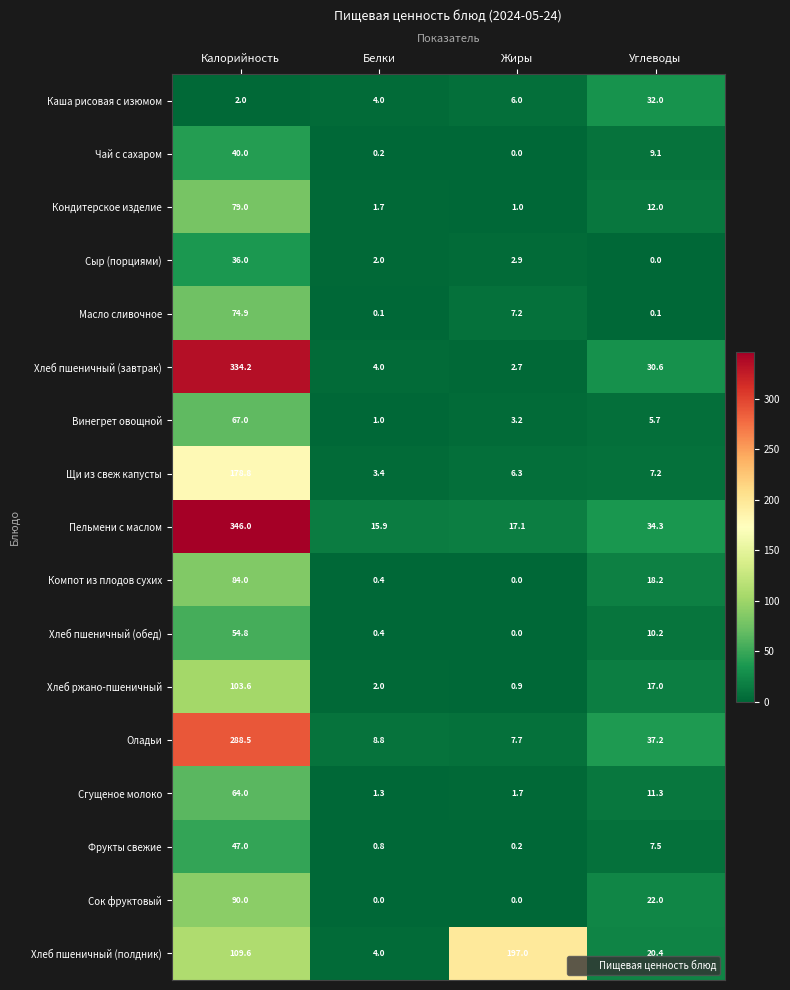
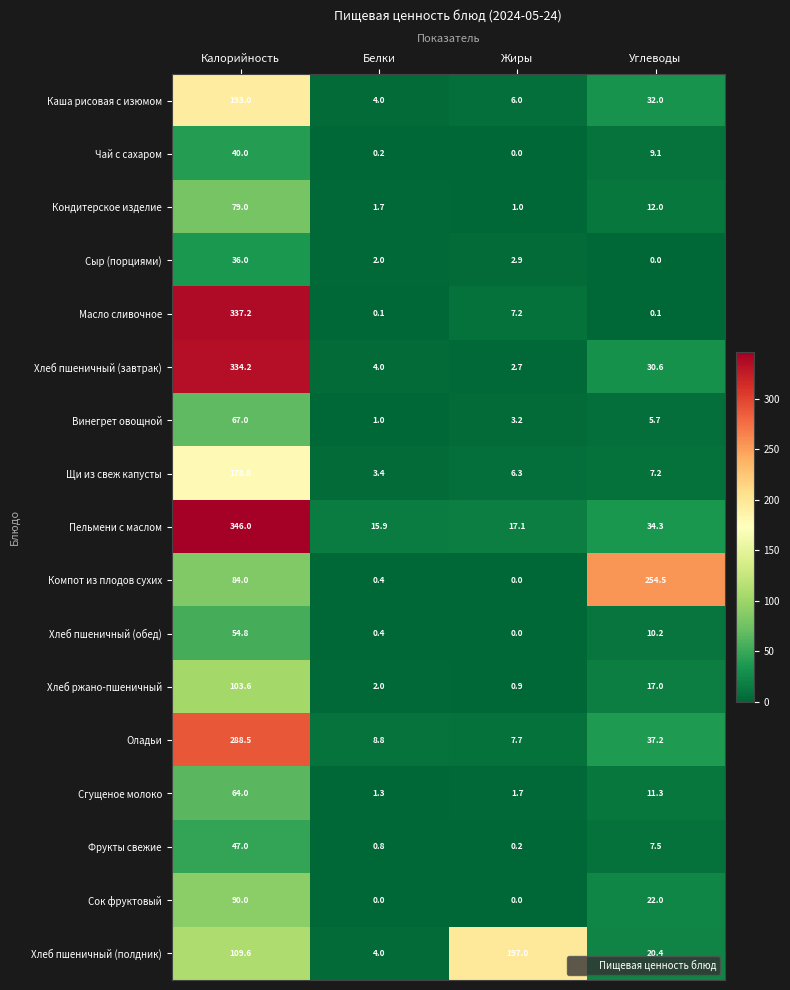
Каша рисовая с изюмом, Калорийность: 2.0 -> 193.0
Масло сливочное, Калорийность: 74.9 -> 337.2
Компот из плодов сухих, Углеводы: 18.2 -> 254.5
